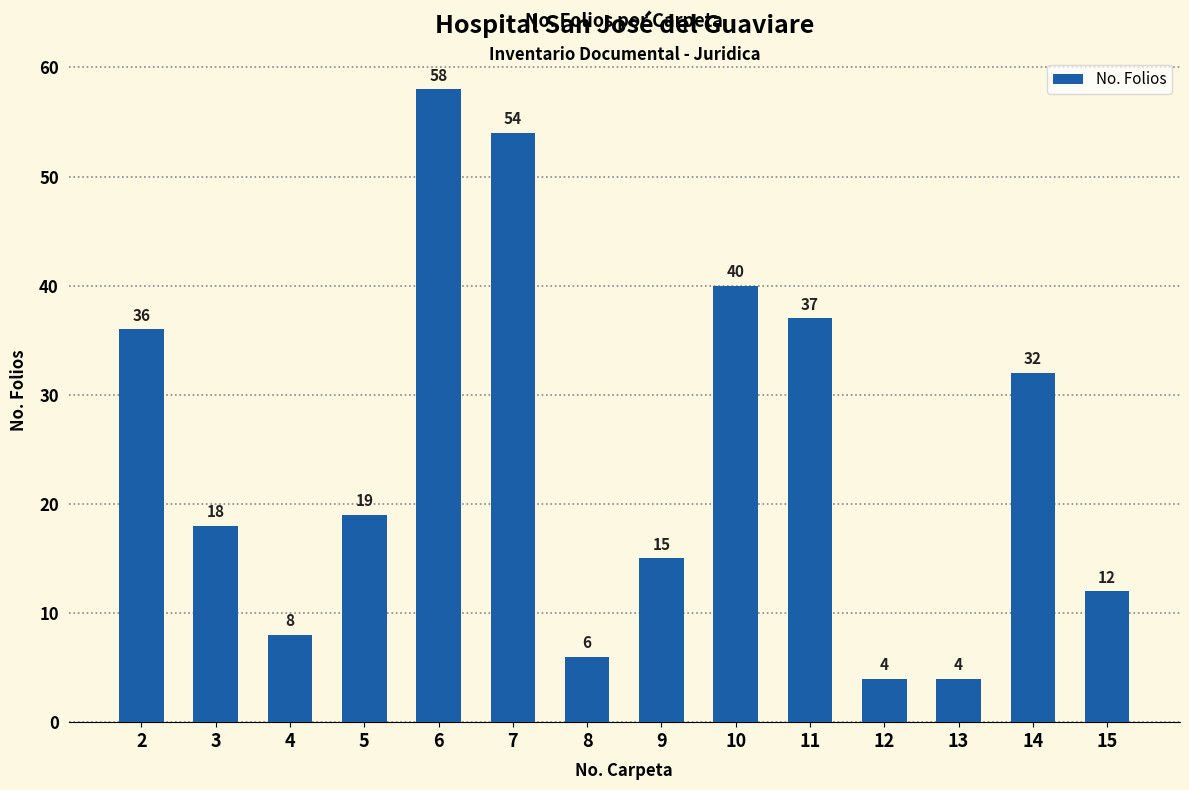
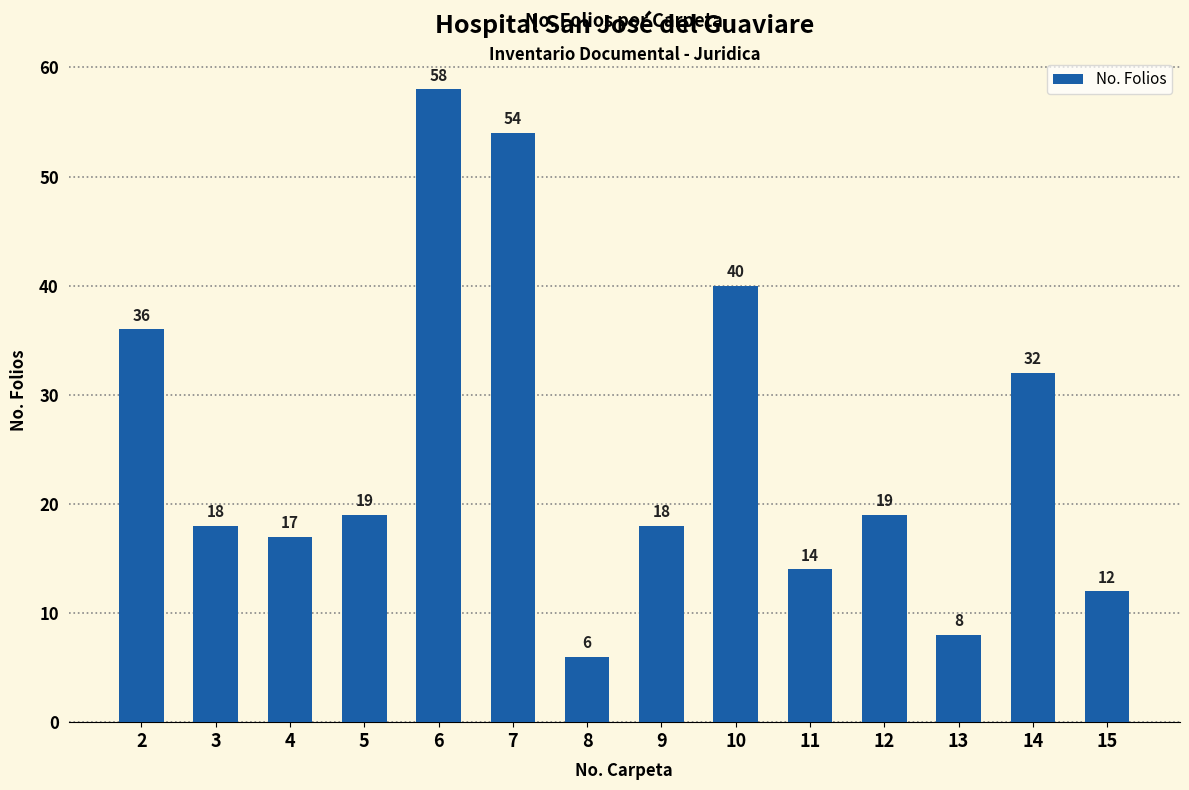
4: 8 -> 17
9: 15 -> 18
11: 37 -> 14
12: 4 -> 19
13: 4 -> 8
